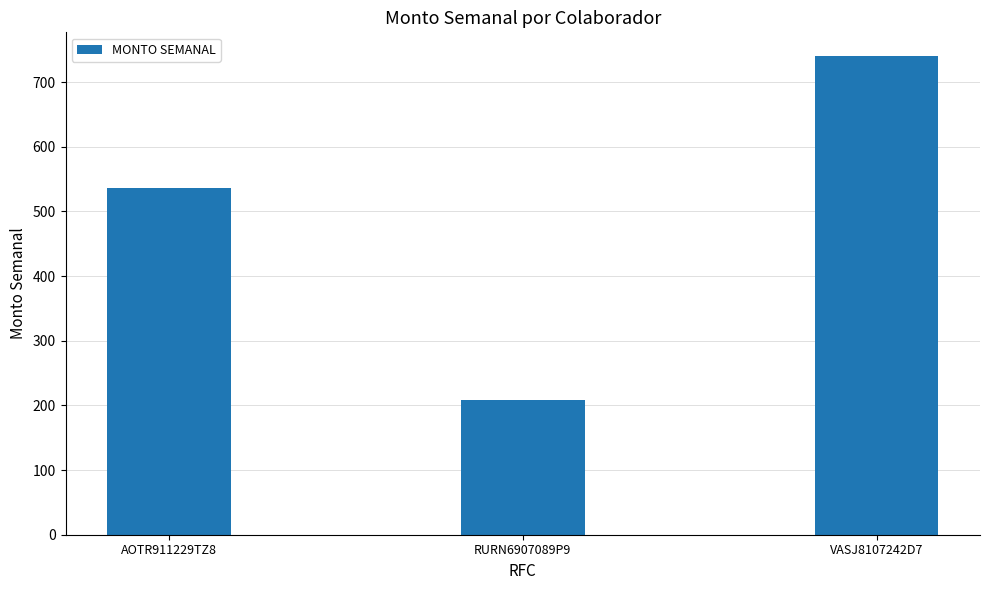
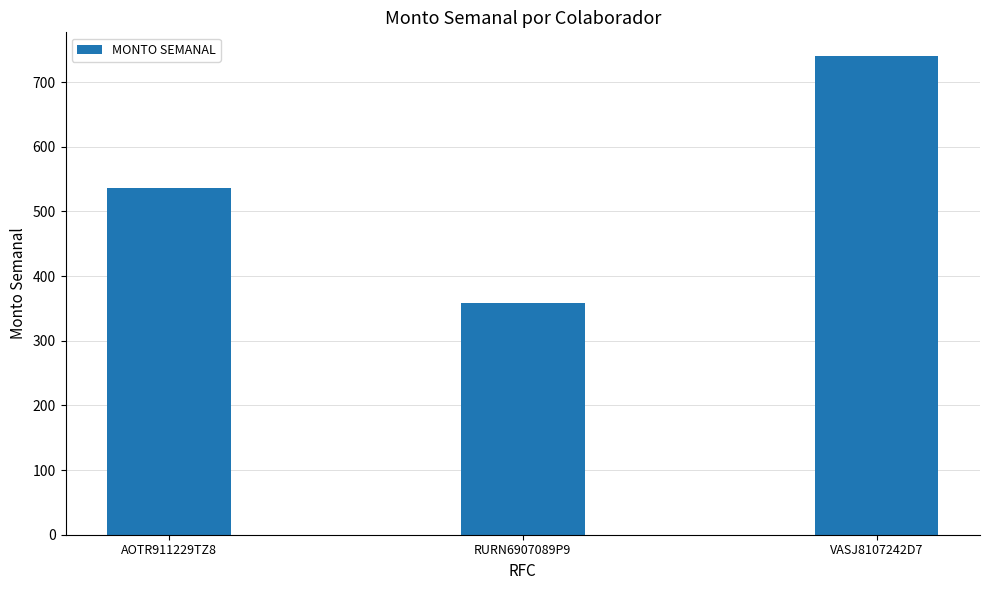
RURN6907089P9: 210 -> 360
